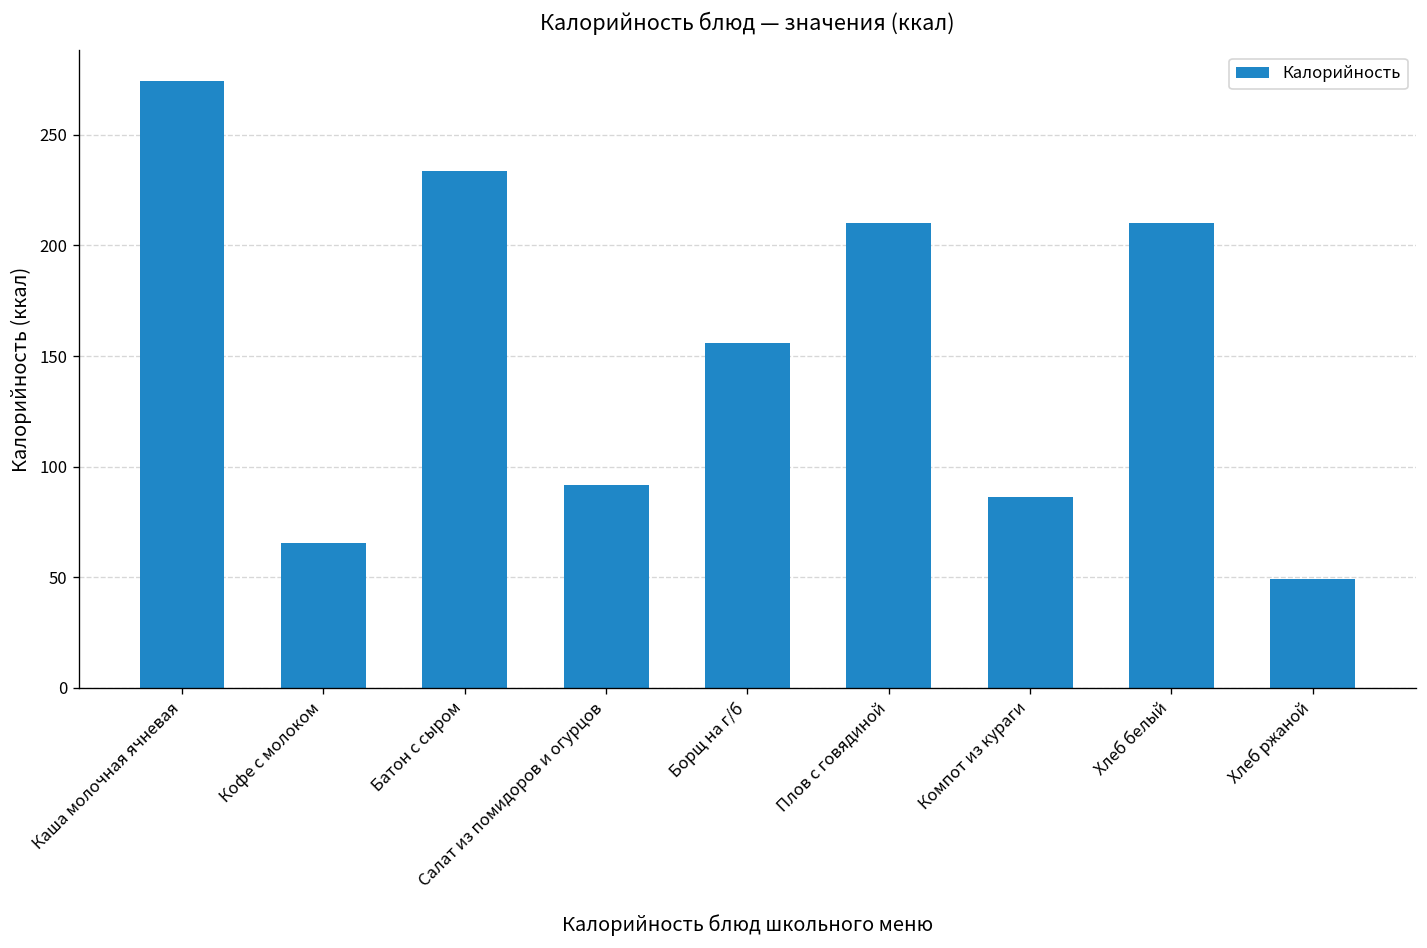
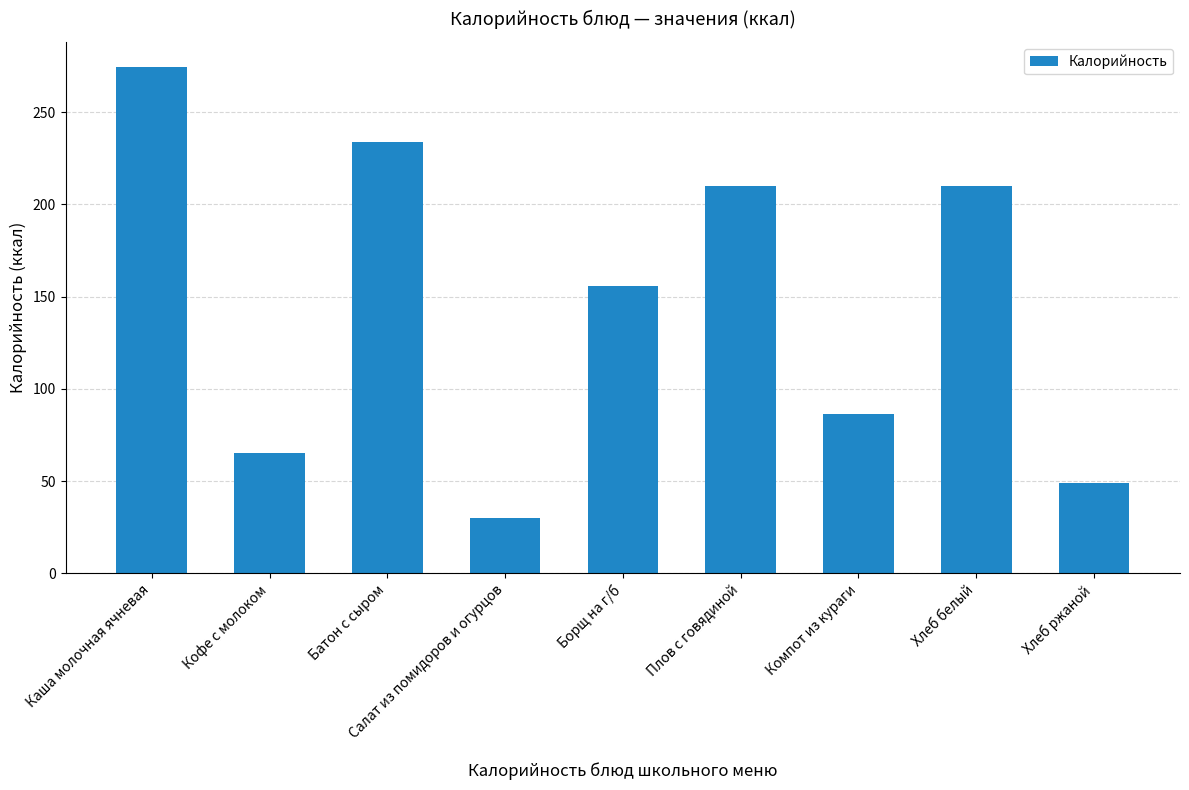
Салат из помидоров и огурцов: 92 -> 30
